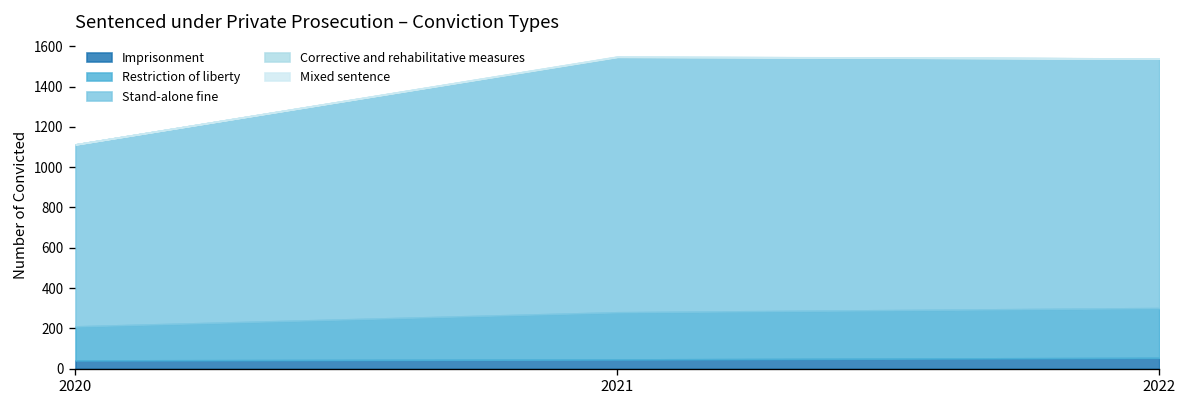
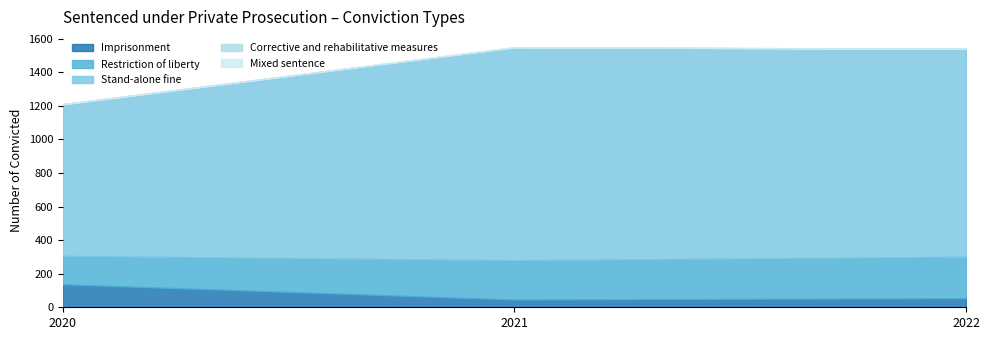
Imprisonment, 2020: 40 -> 140
